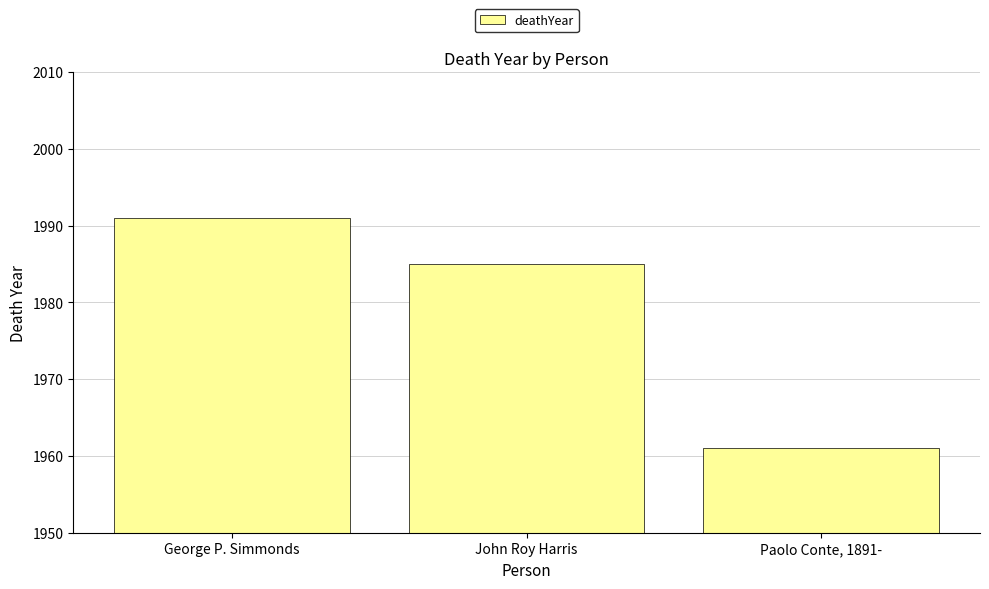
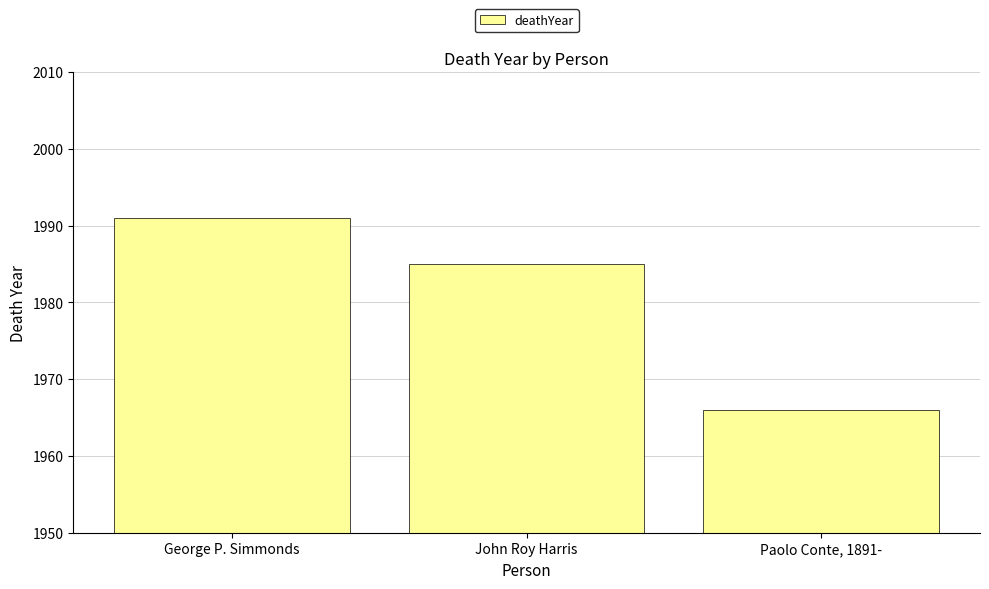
Paolo Conte, 1891-: 1961 -> 1966
